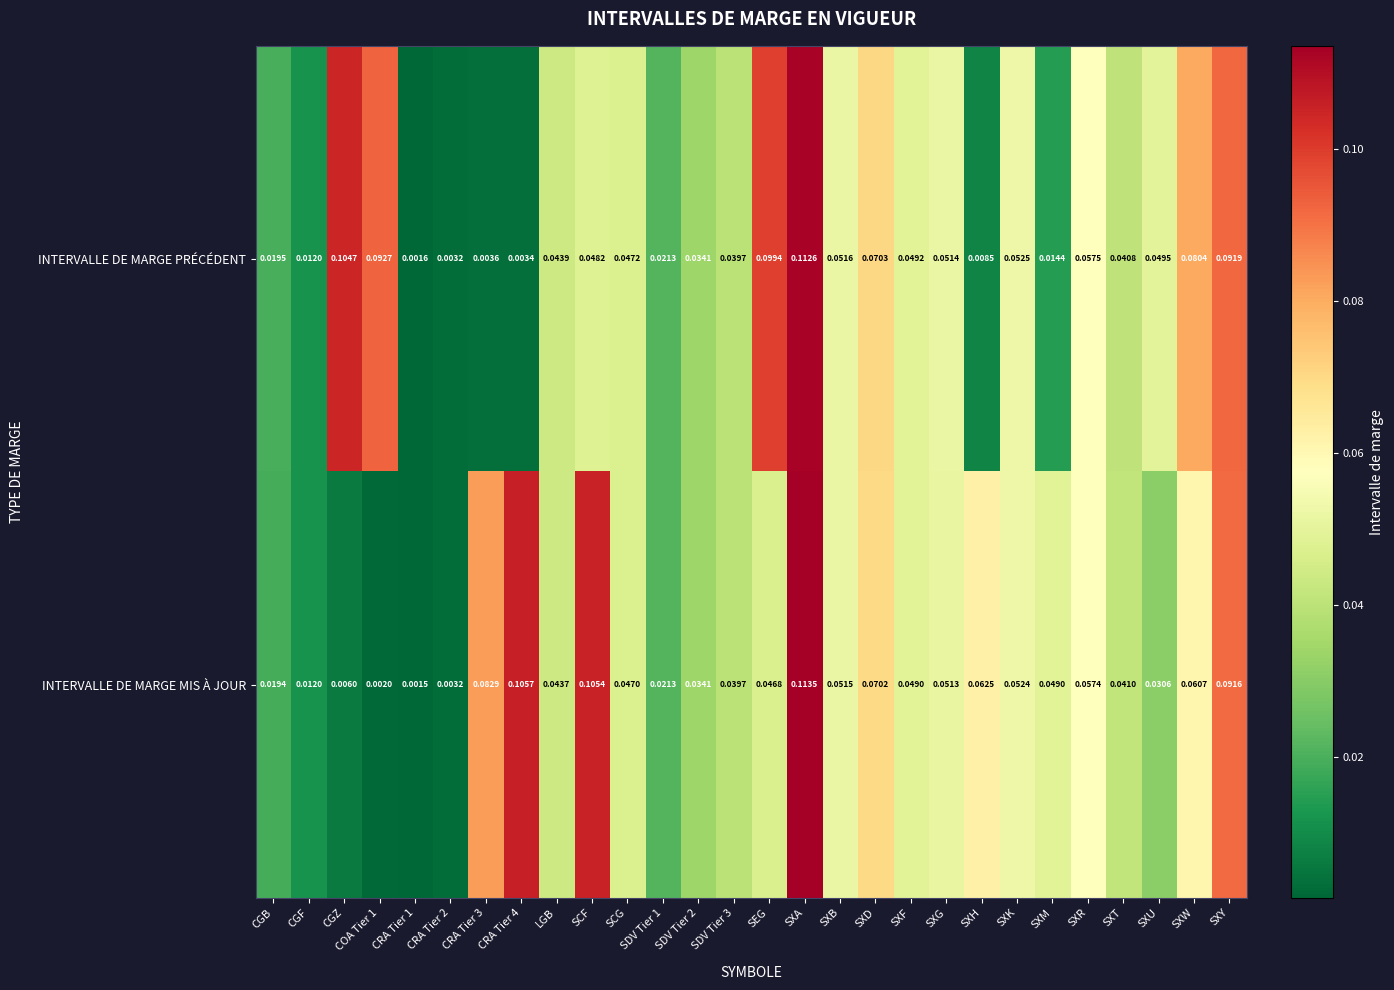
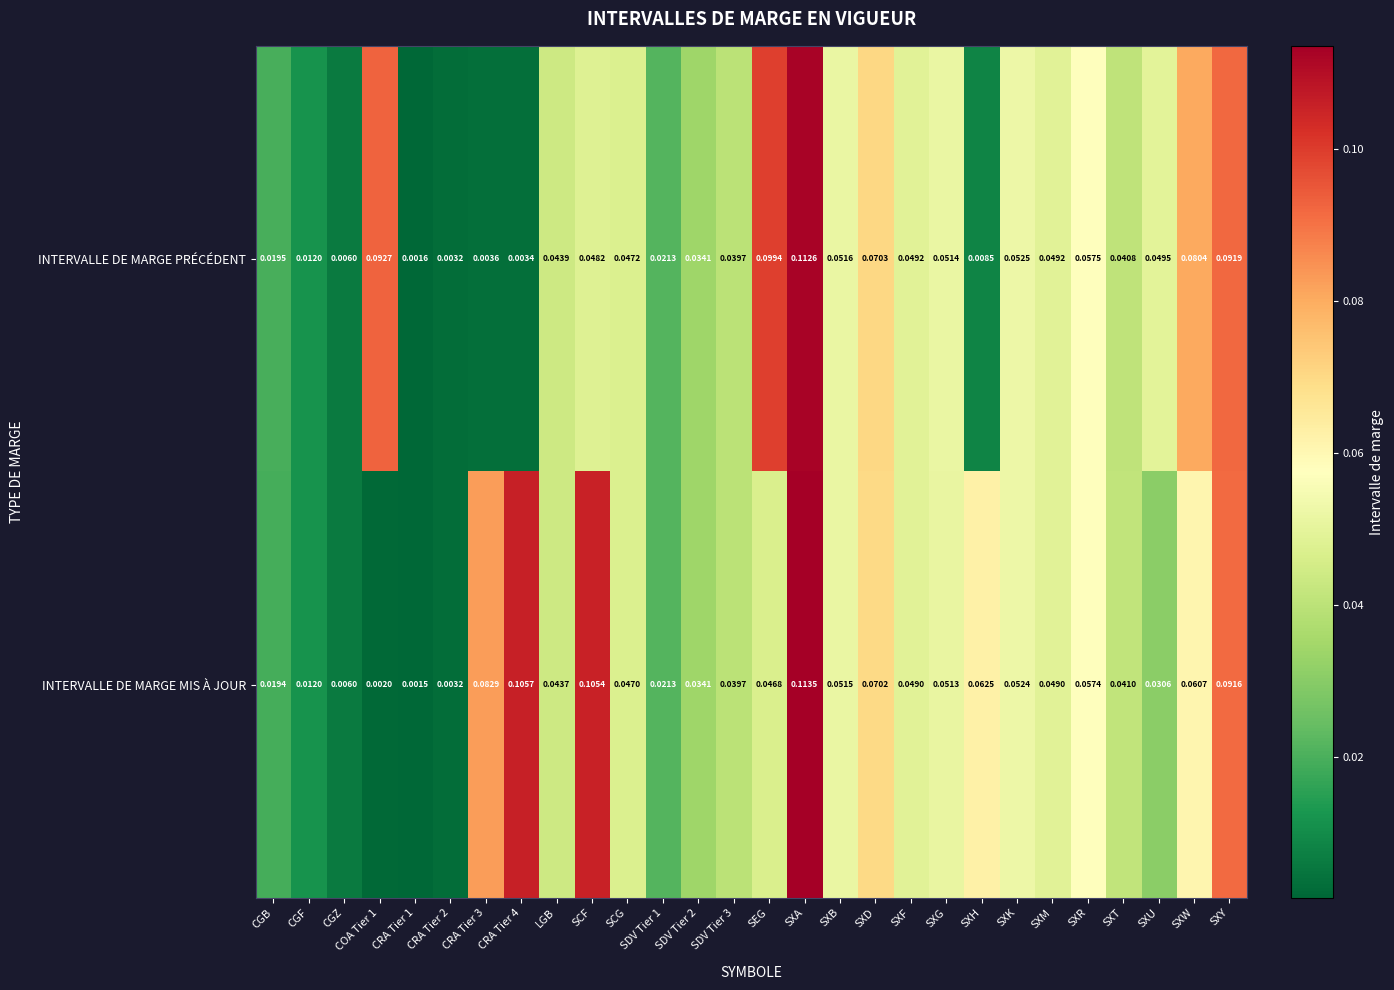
INTERVALLE DE MARGE PRÉCÉDENT, CGZ: 0.1047 -> 0.0060
INTERVALLE DE MARGE PRÉCÉDENT, SXM: 0.0144 -> 0.0492
